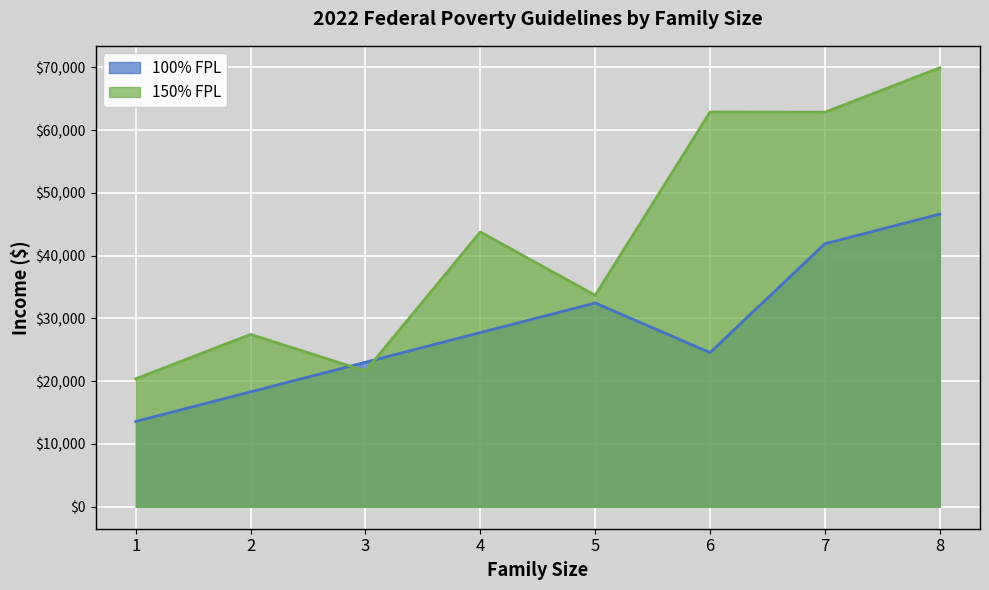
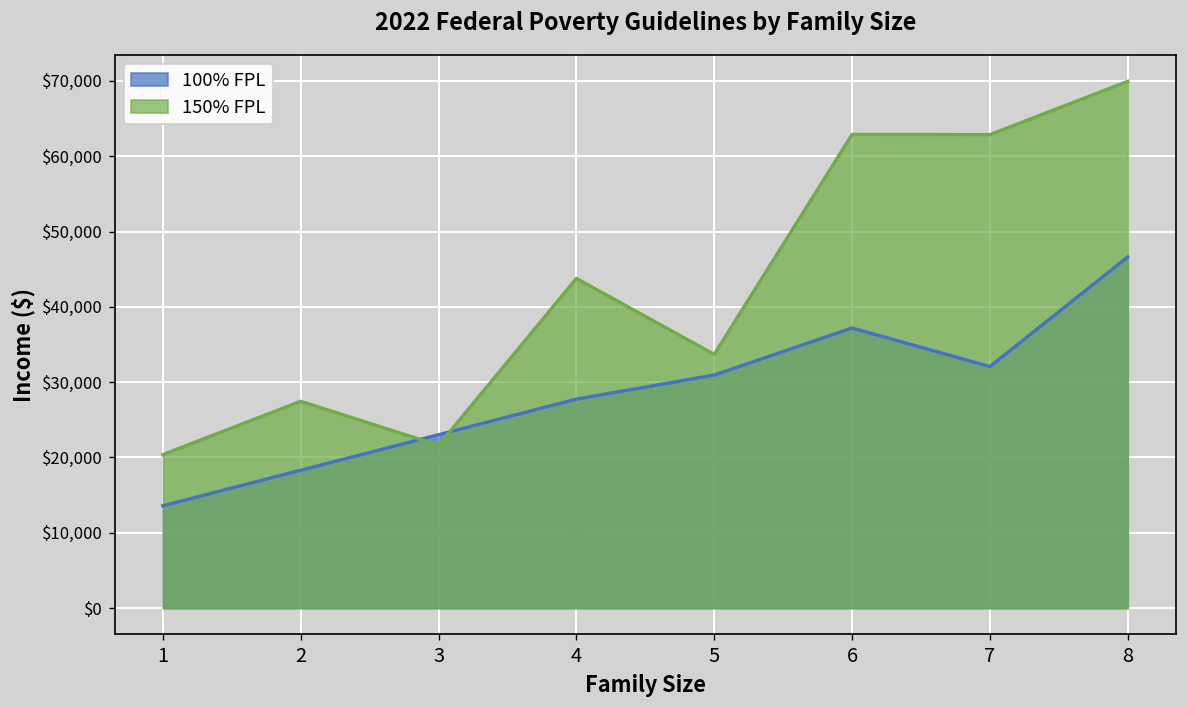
100% FPL, 5: $32,000 -> $31,000
100% FPL, 6: $25,000 -> $37,000
100% FPL, 7: $42,000 -> $32,000
